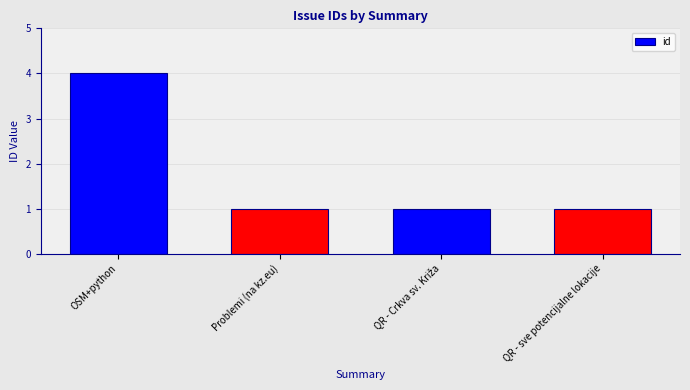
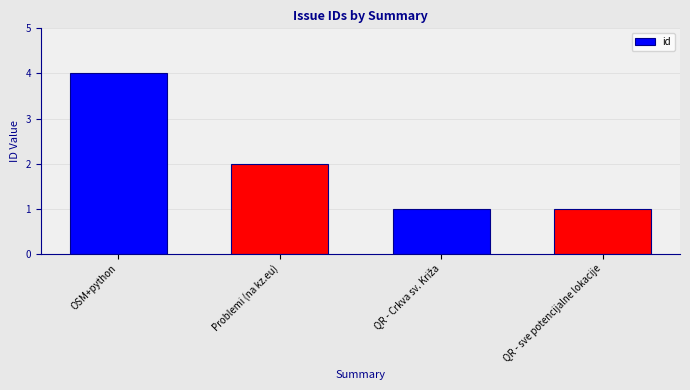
Problemi (na kz.eu): 1 -> 2
